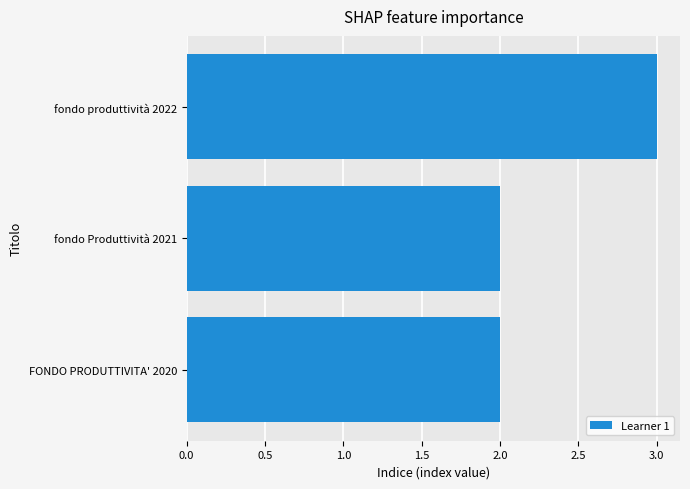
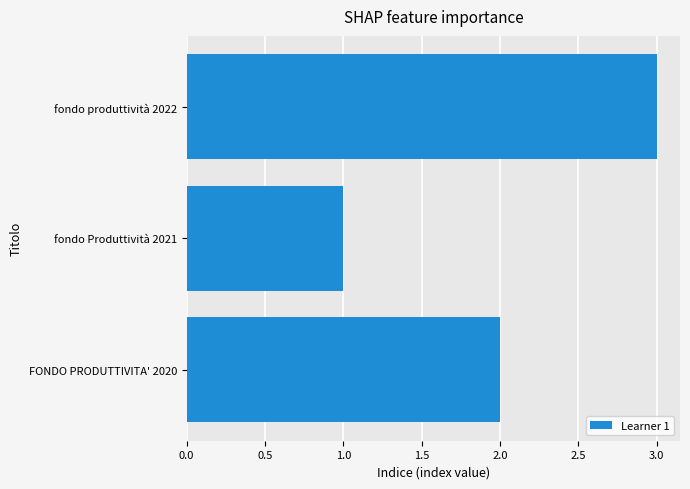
fondo Produttività 2021: 2 -> 1
